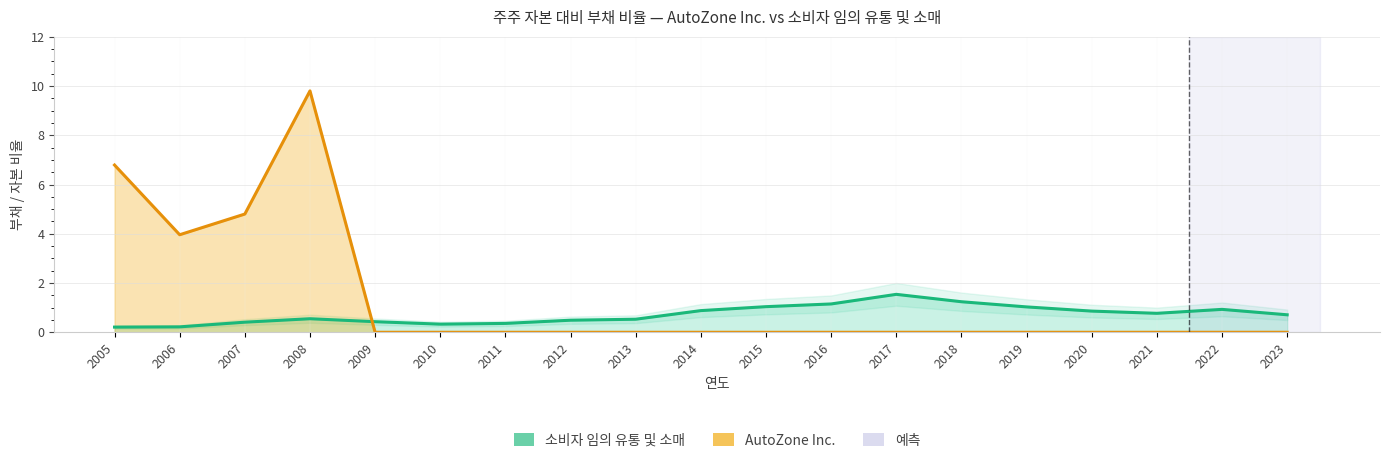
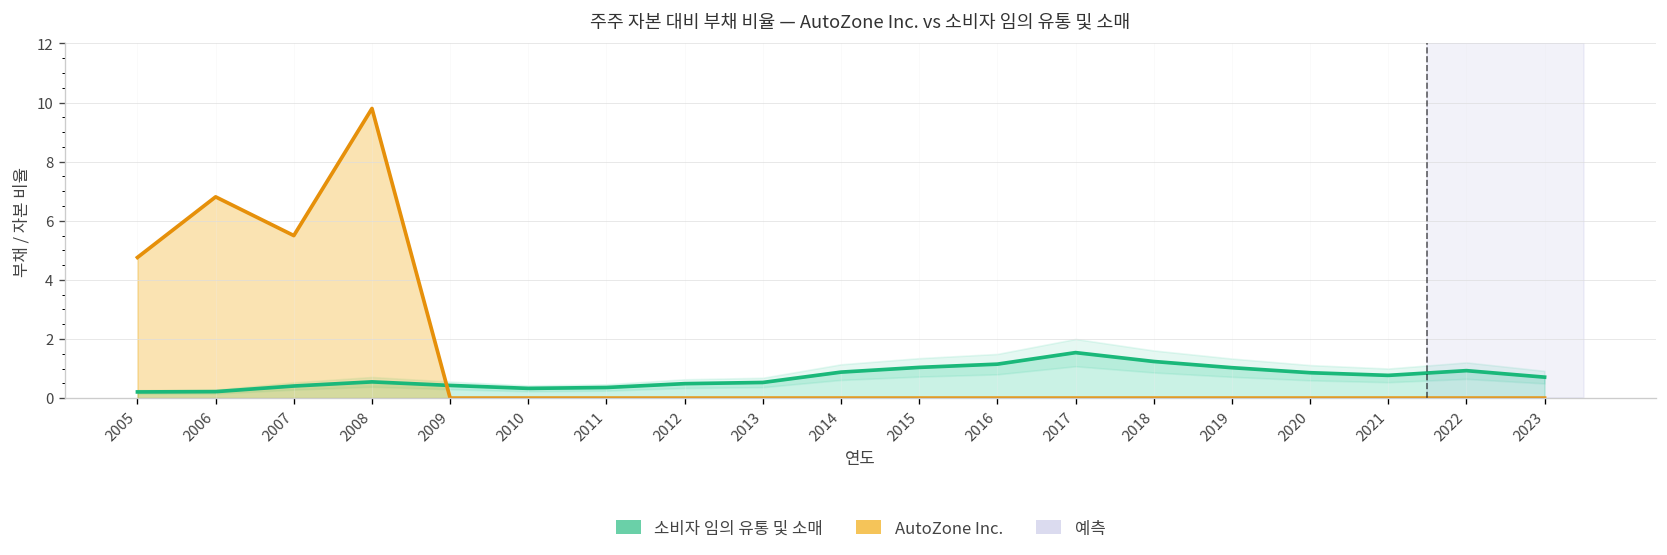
AutoZone Inc., 2005: 6.8 -> 4.8
AutoZone Inc., 2006: 4.0 -> 6.8
AutoZone Inc., 2007: 4.8 -> 5.5
